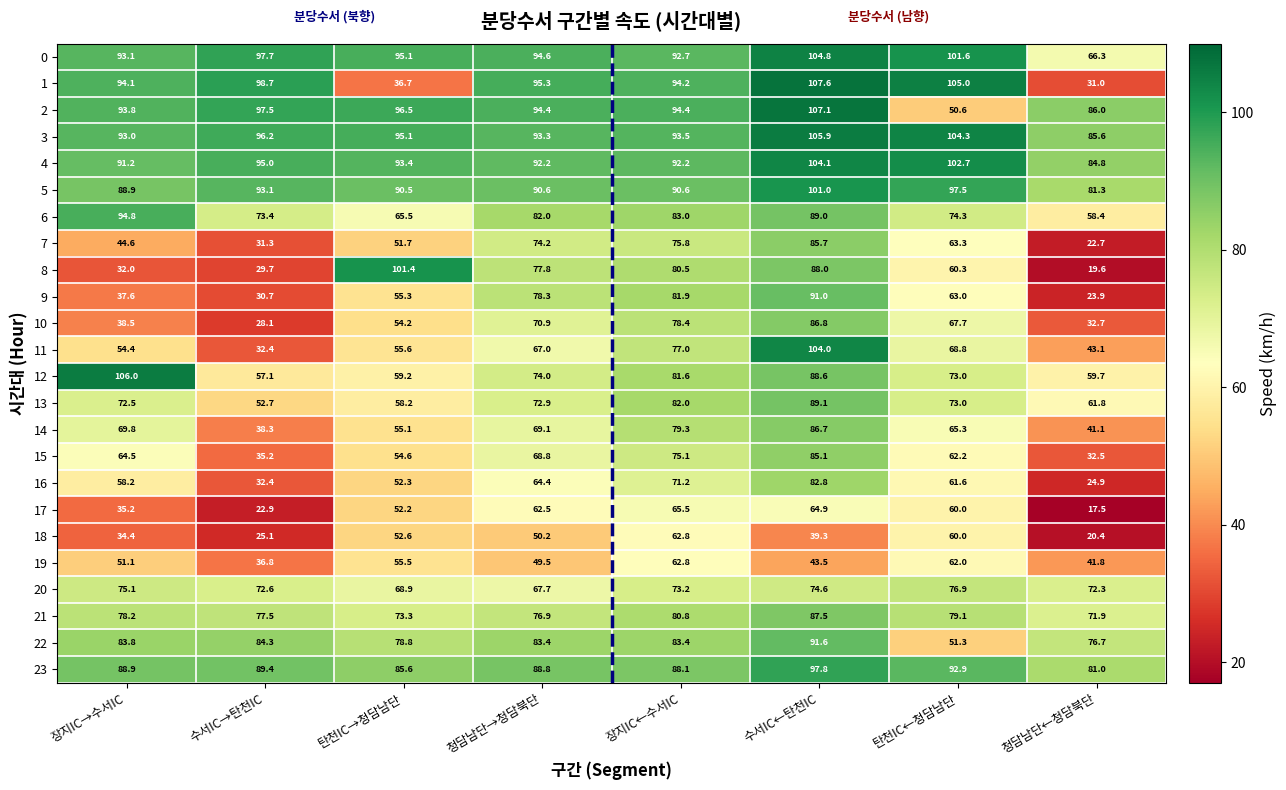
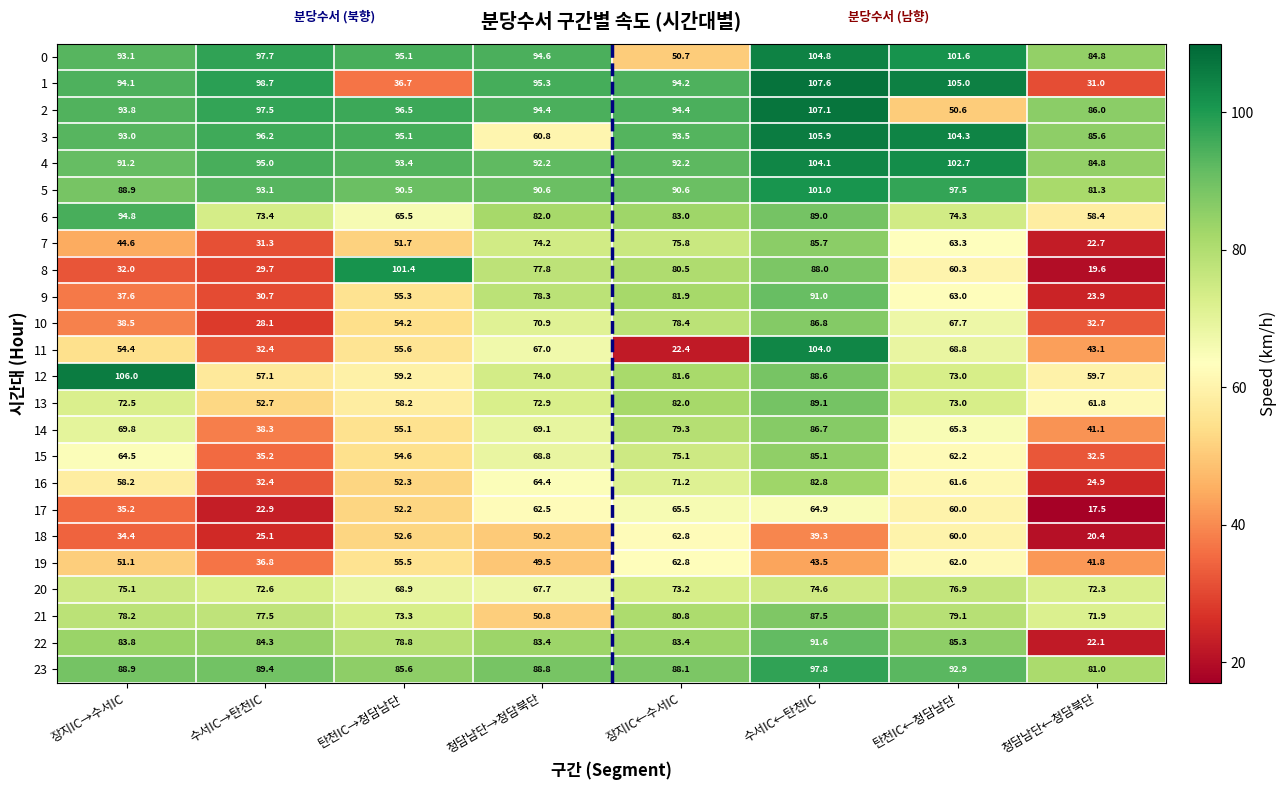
0, 장지IC←수서IC: 92.7 -> 50.7
0, 청담남단←청담북단: 66.3 -> 84.8
3, 청담남단→청담북단: 93.3 -> 60.8
11, 장지IC←수서IC: 77.0 -> 22.4
21, 청담남단→청담북단: 76.9 -> 50.8
22, 탄천IC←청담남단: 51.3 -> 85.3
22, 청담남단←청담북단: 76.7 -> 22.1
